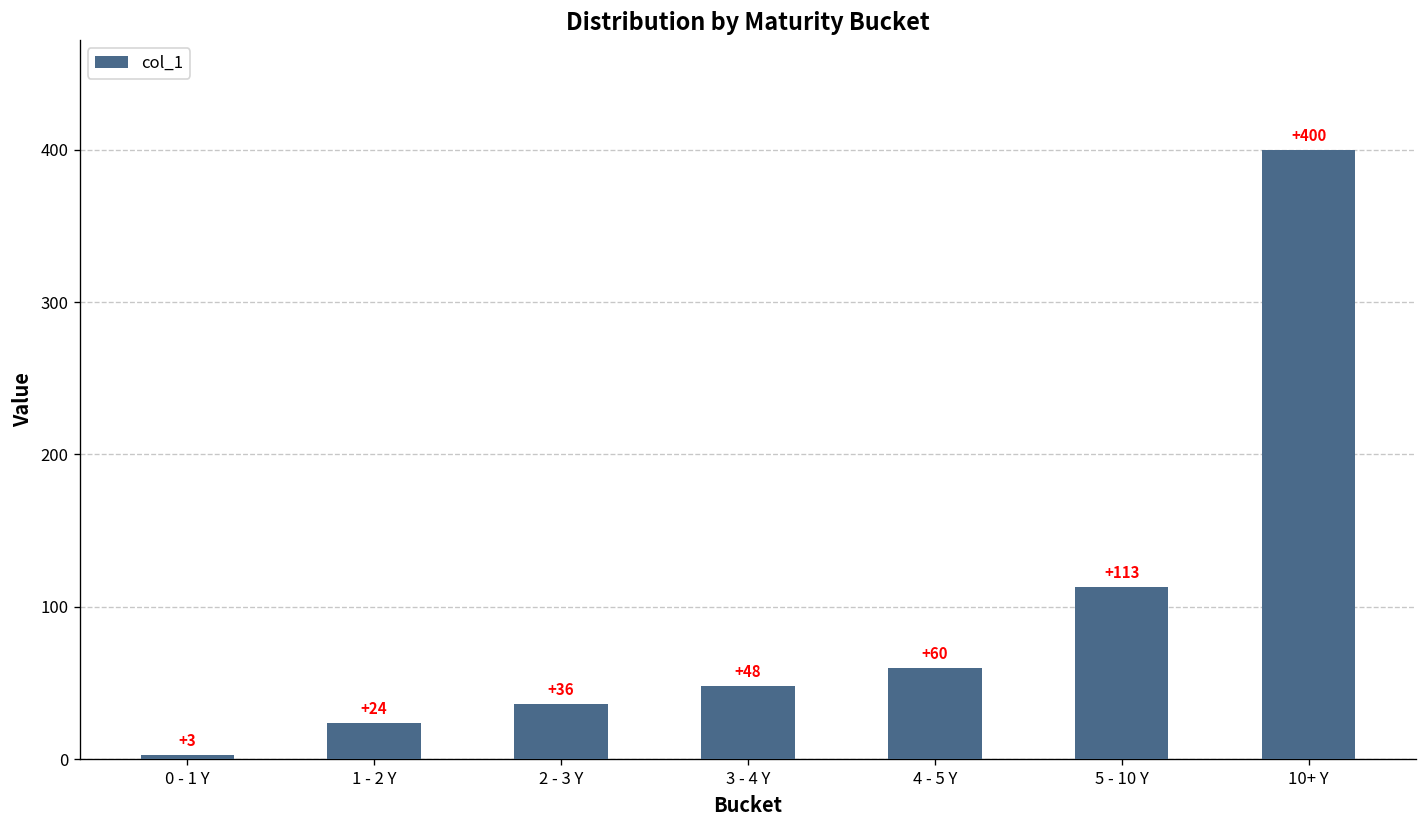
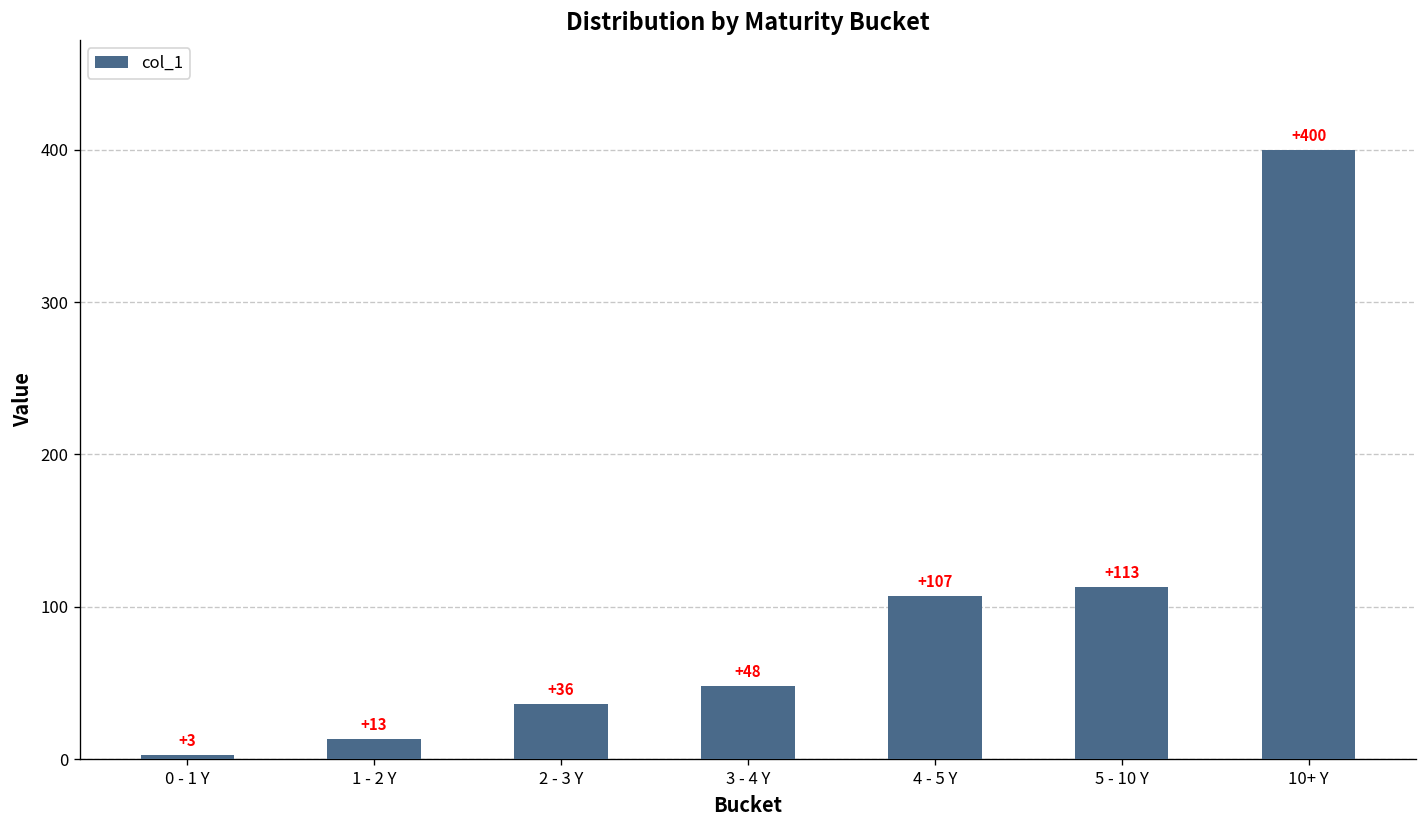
1 - 2 Y: +24 -> +13
4 - 5 Y: +60 -> +107
